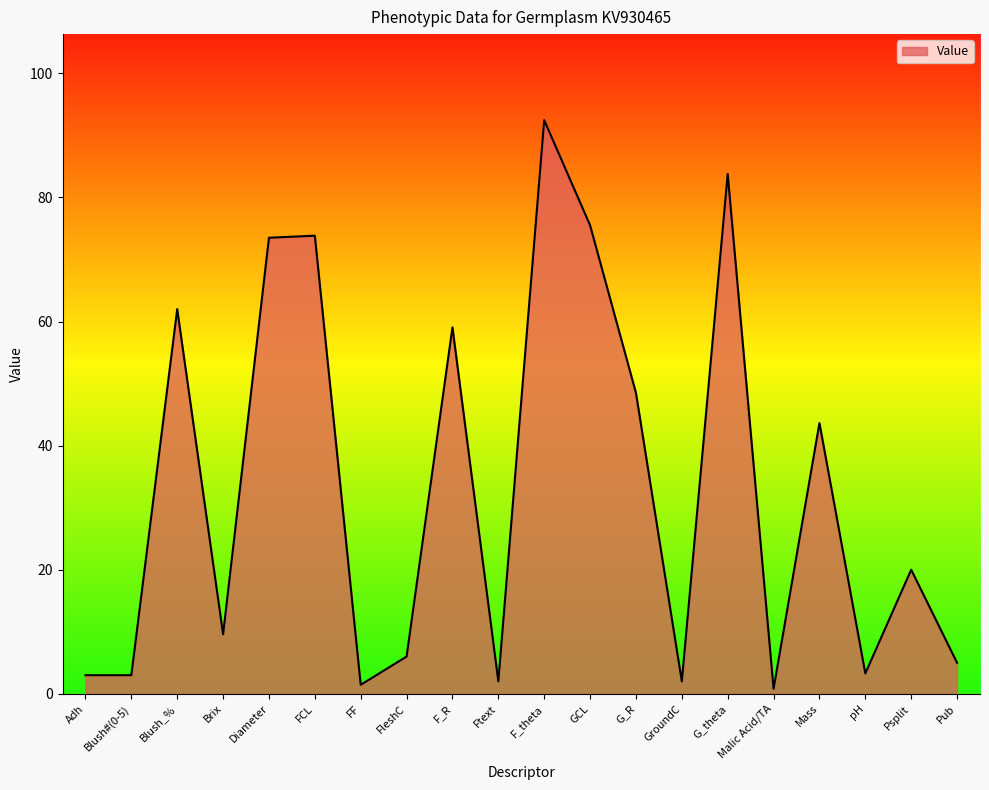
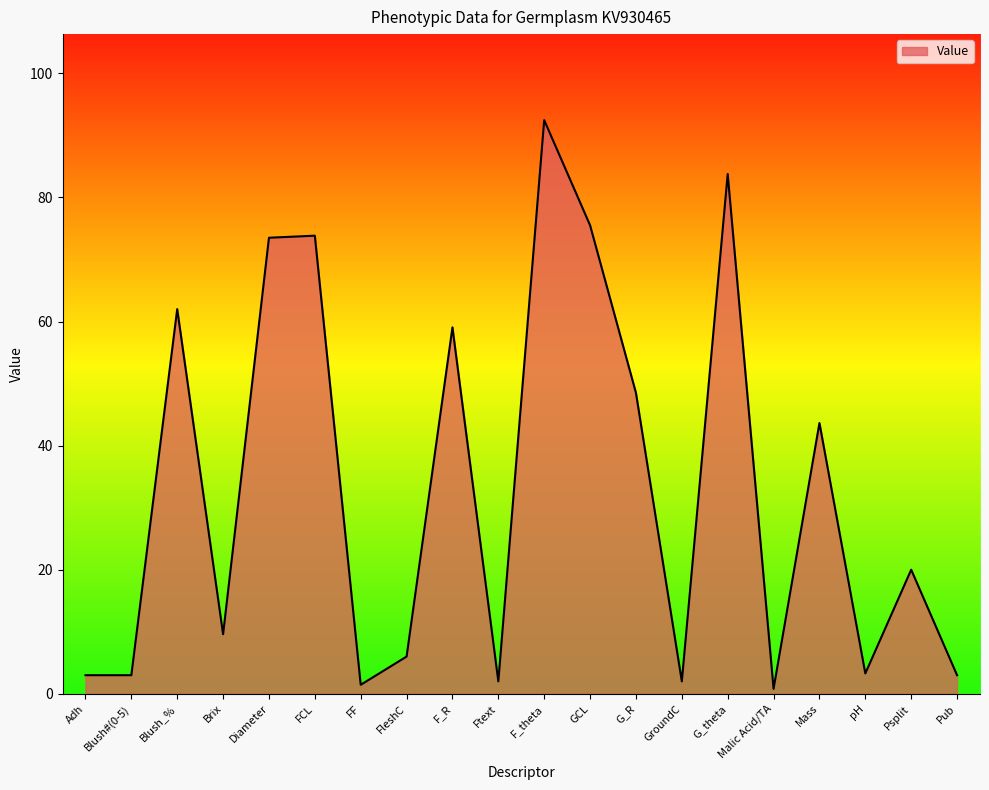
Pub: 5 -> 3
